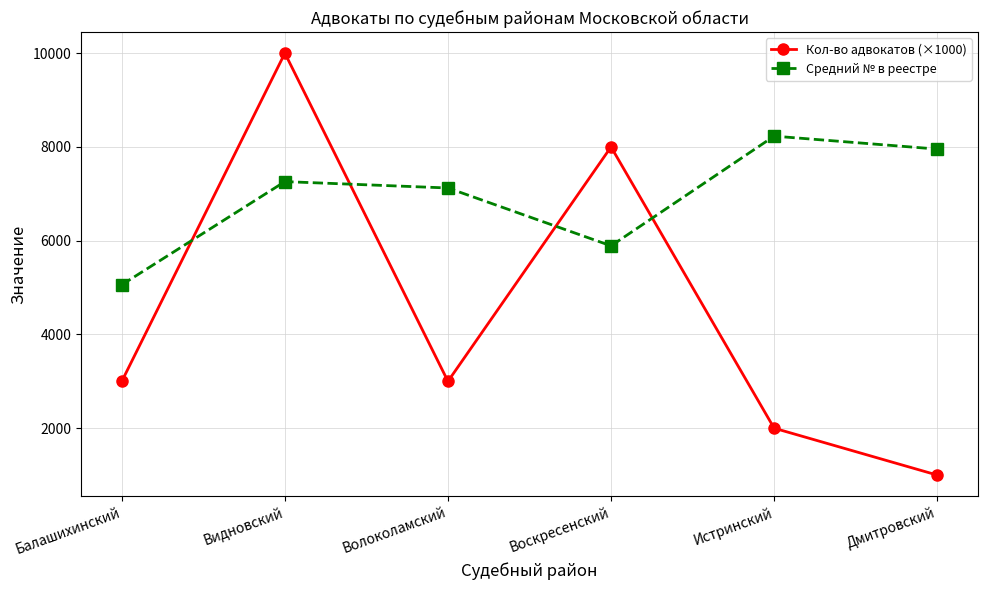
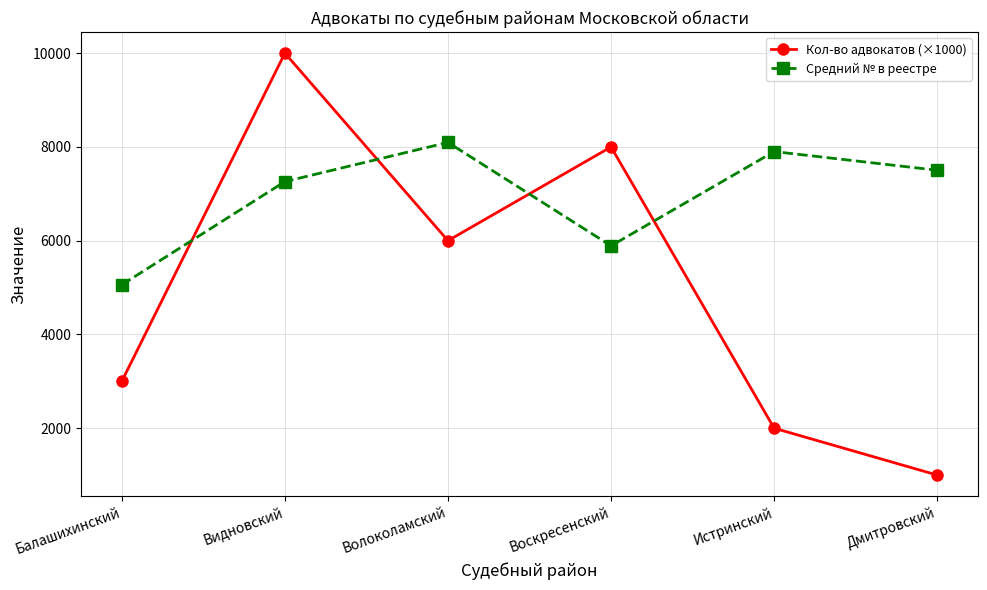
Кол-во адвокатов (×1000), Волоколамский: 3000 -> 6000
Средний № в реестре, Волоколамский: 7100 -> 8100
Средний № в реестре, Истринский: 8200 -> 7900
Средний № в реестре, Дмитровский: 8000 -> 7500
